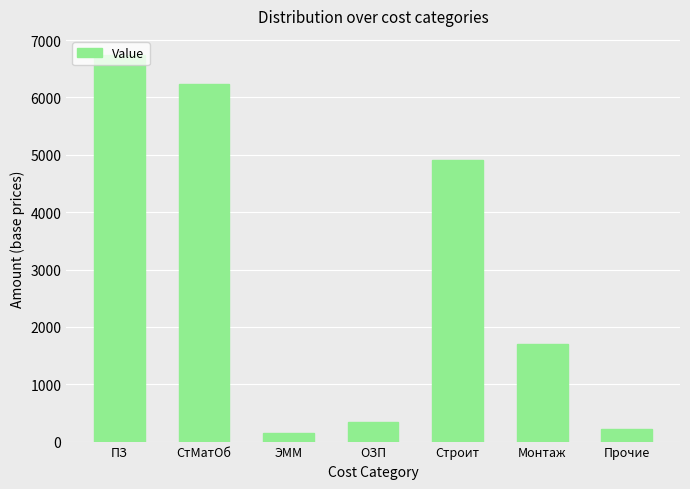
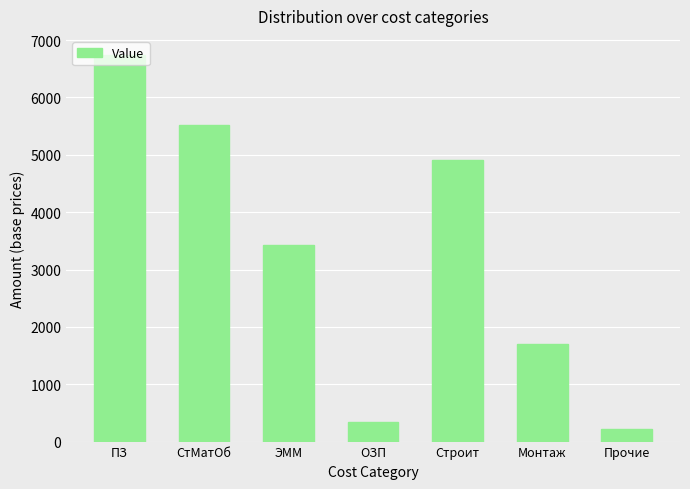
СтМатОб: 6200 -> 5500
ЭММ: 200 -> 3400
